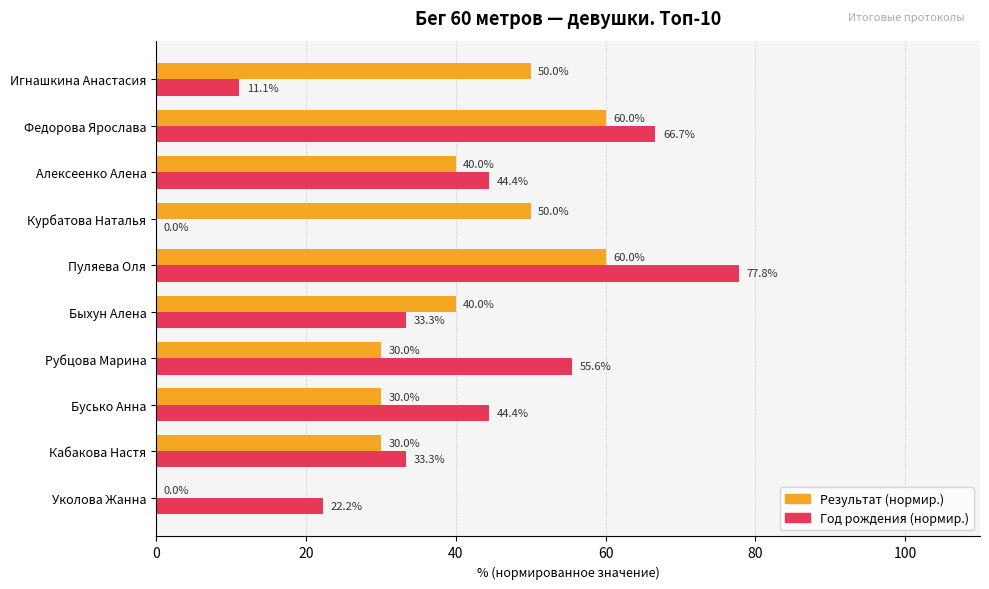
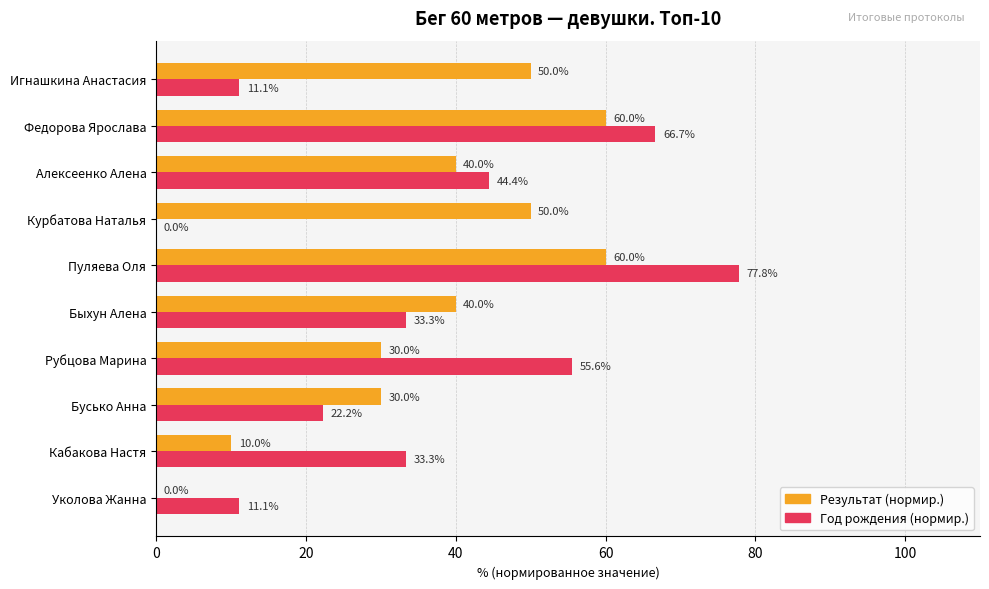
Год рождения (нормир.), Бусько Анна: 44.4% -> 22.2%
Результат (нормир.), Кабакова Настя: 30.0% -> 10.0%
Год рождения (нормир.), Уколова Жанна: 22.2% -> 11.1%
